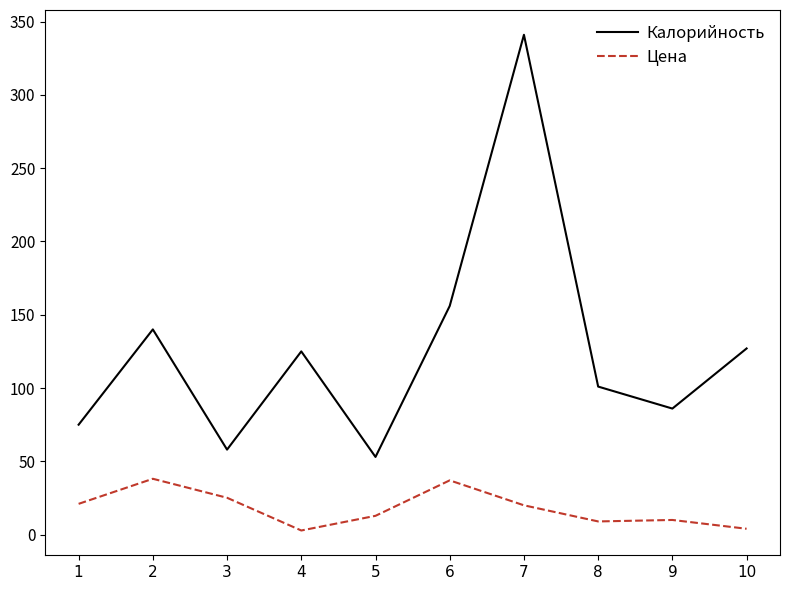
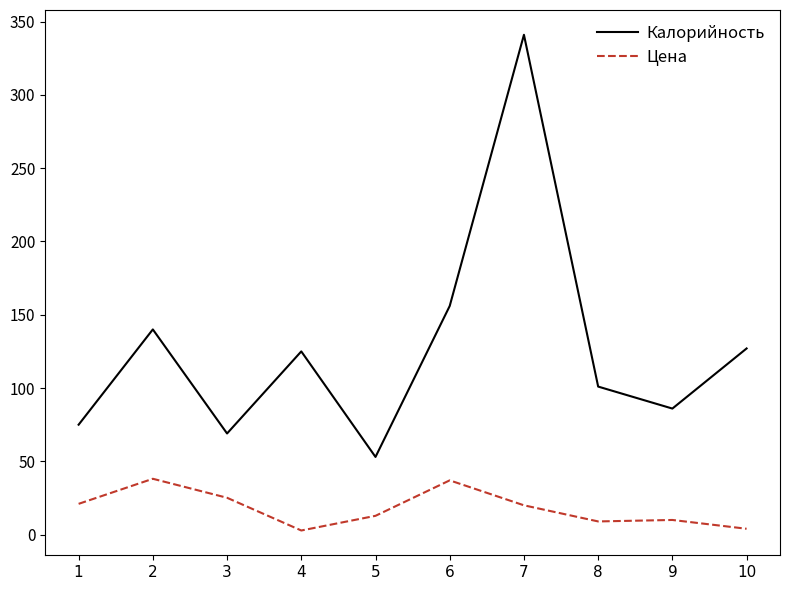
Калорийность, 3: 58 -> 69
